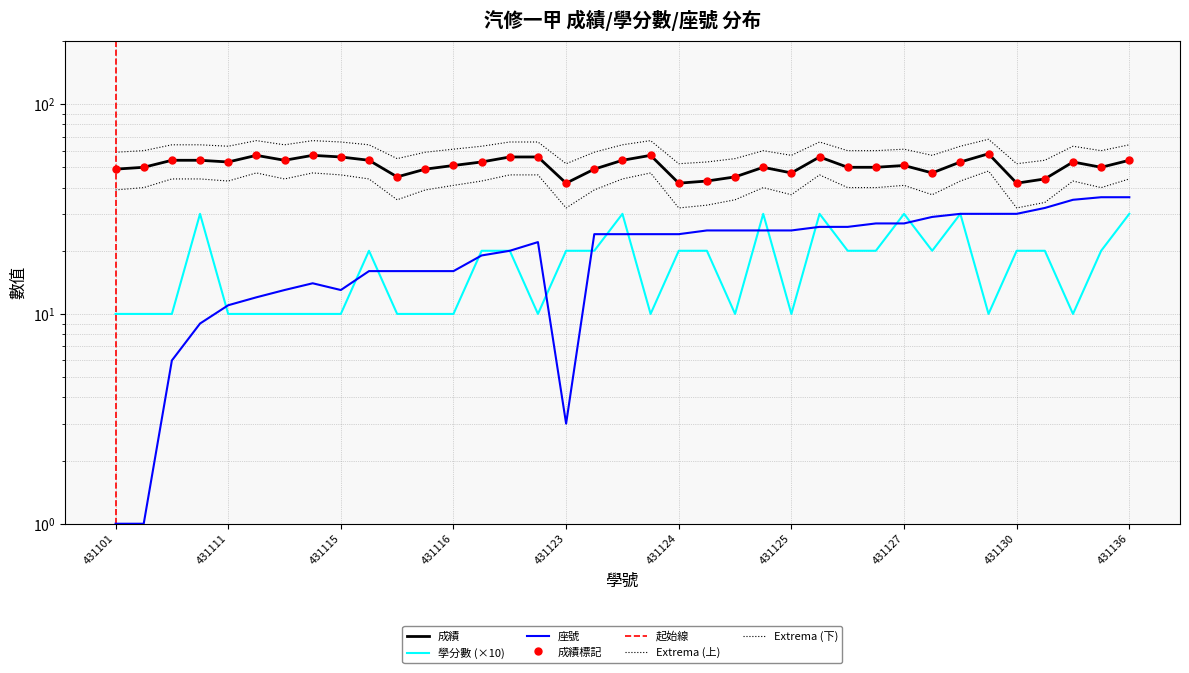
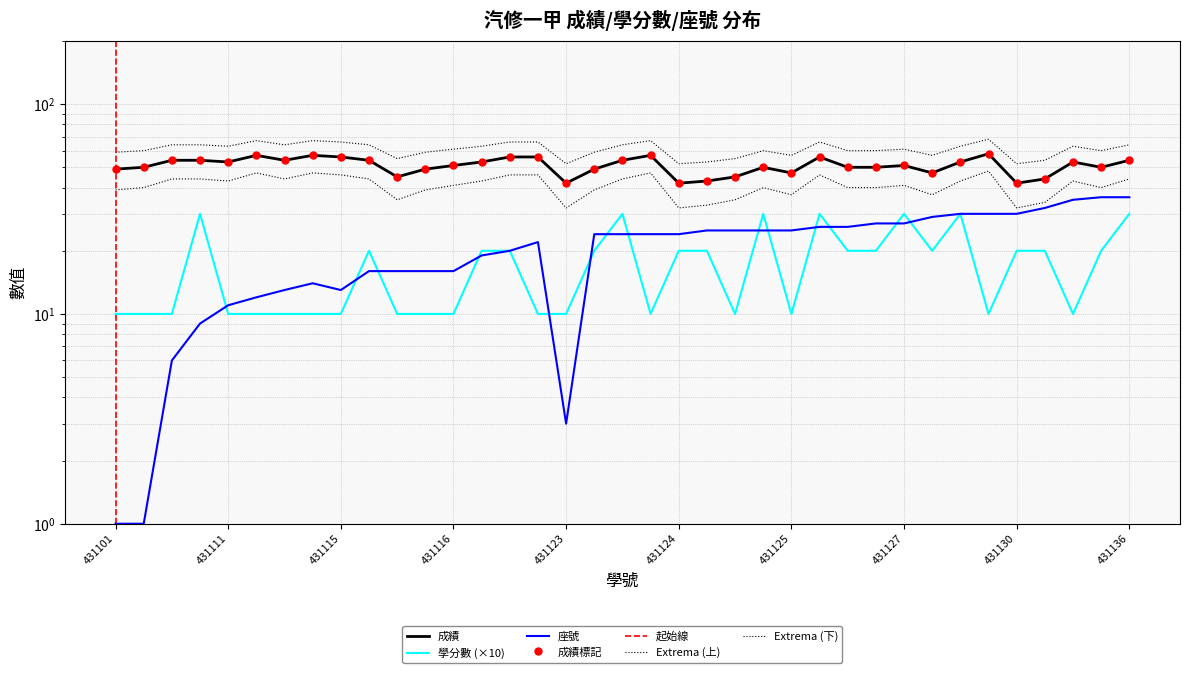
學分數 (×10), 431123: 20 -> 10
